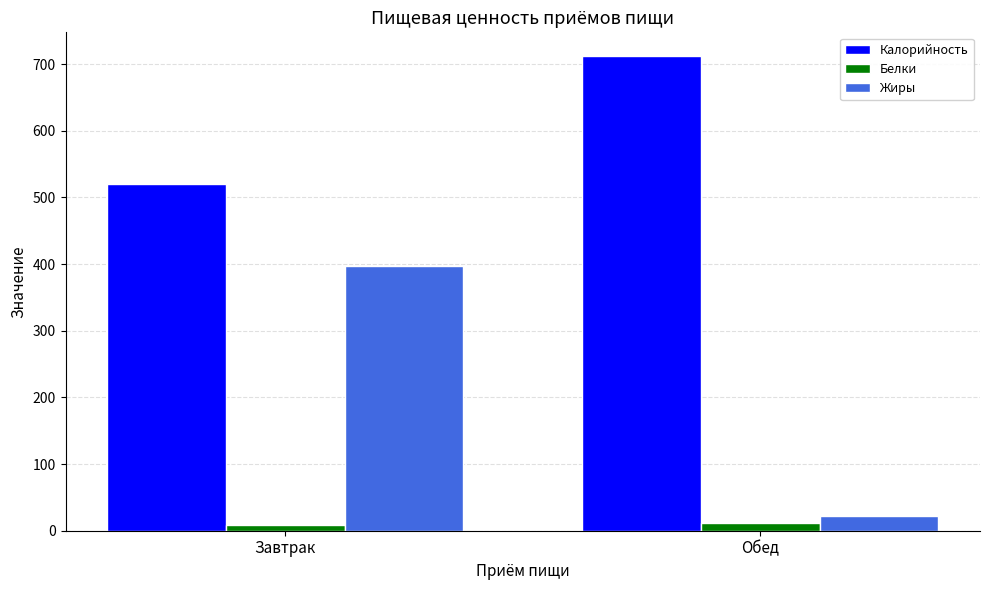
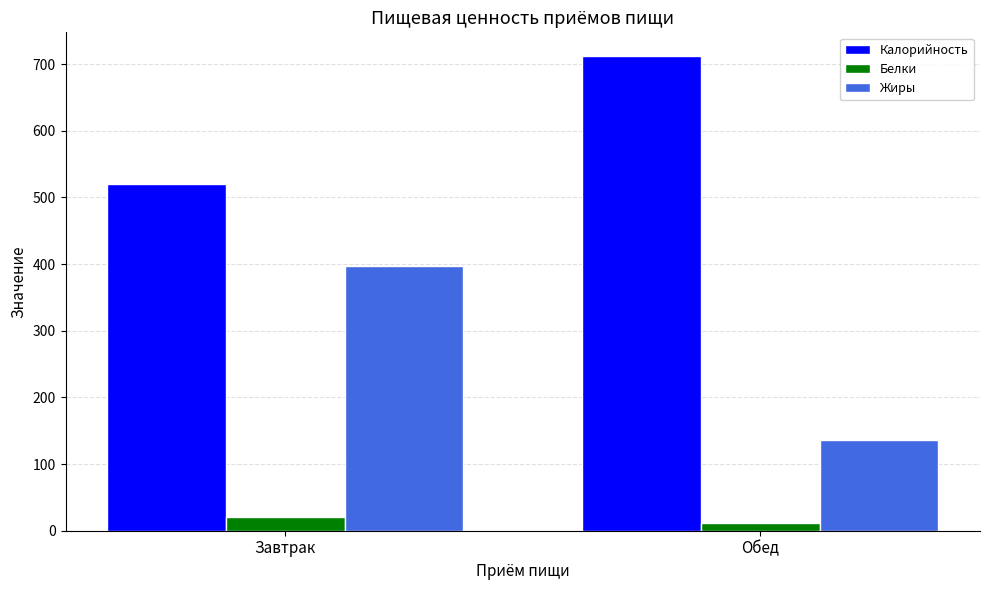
Белки, Завтрак: 10 -> 20
Жиры, Обед: 20 -> 140
